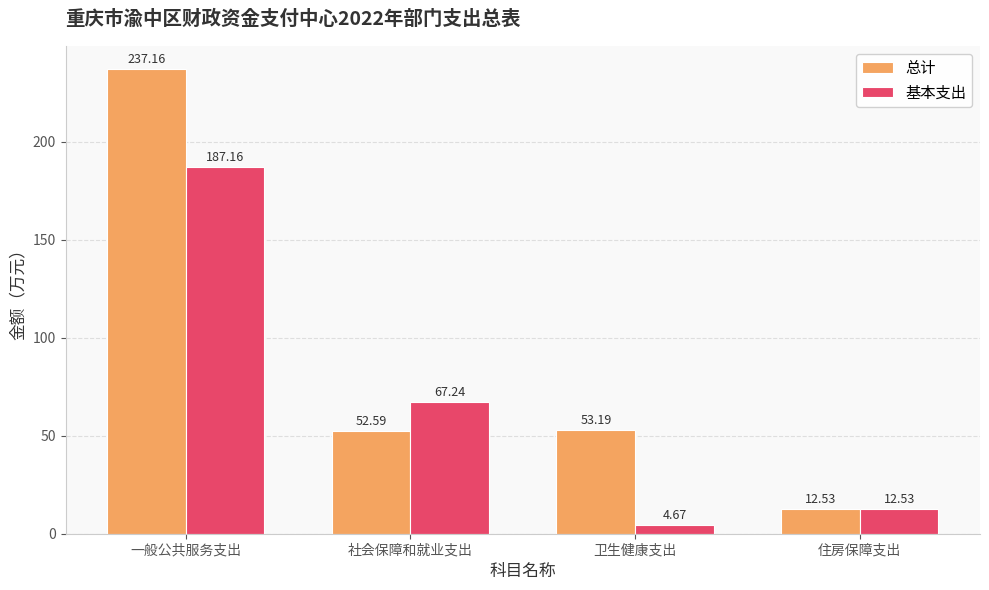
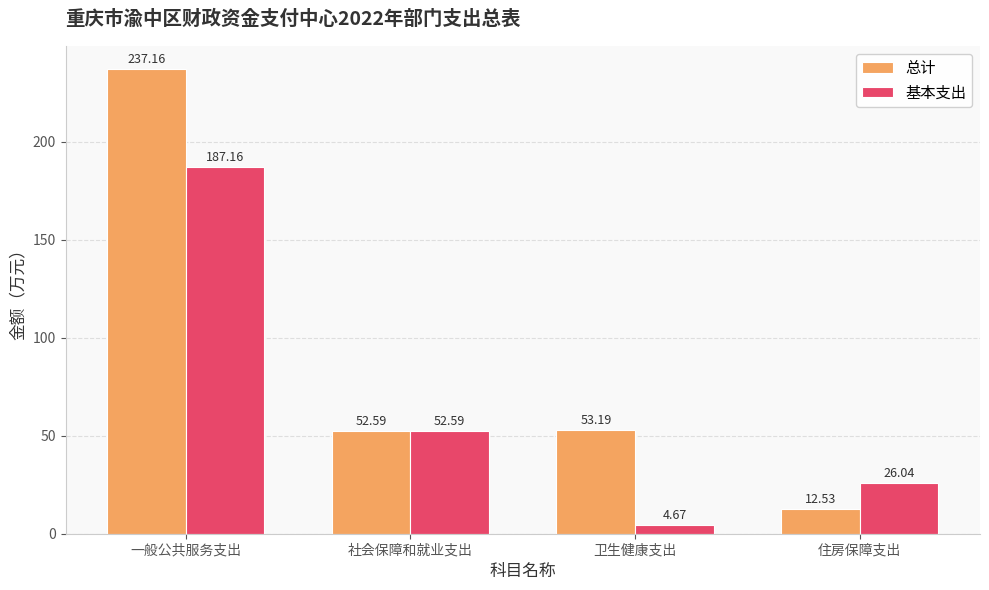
基本支出, 社会保障和就业支出: 67.24 -> 52.59
基本支出, 住房保障支出: 12.53 -> 26.04
